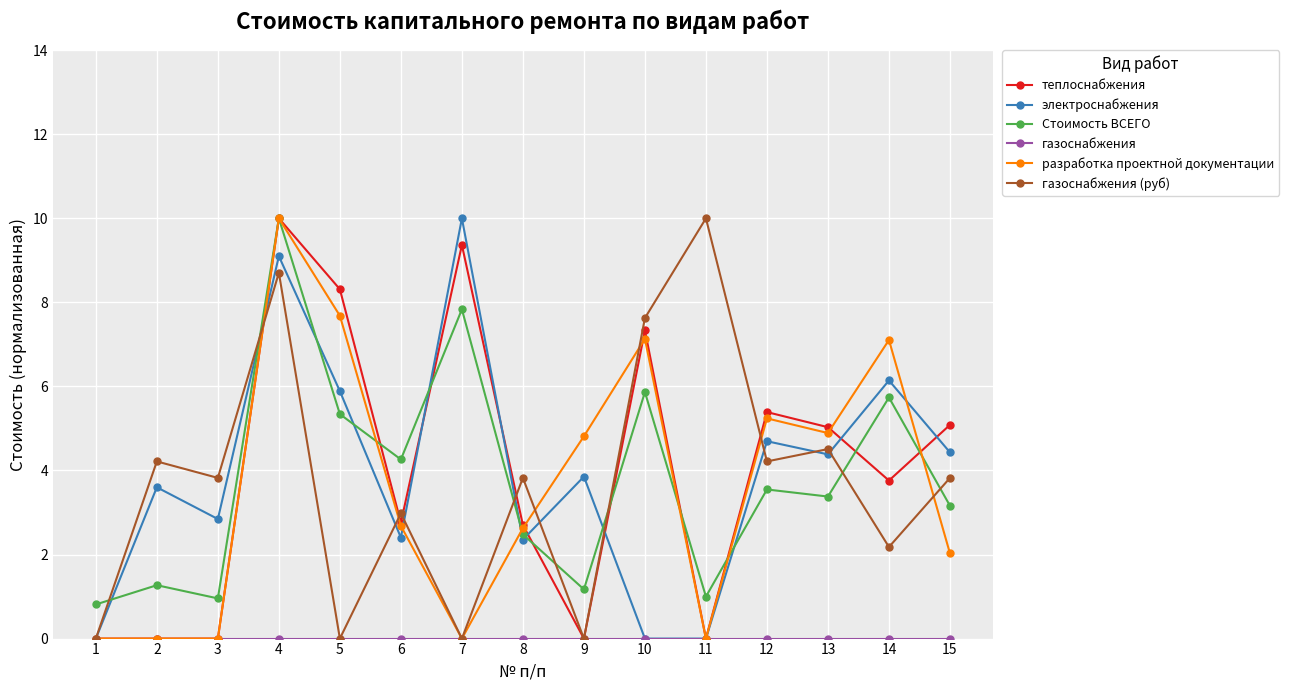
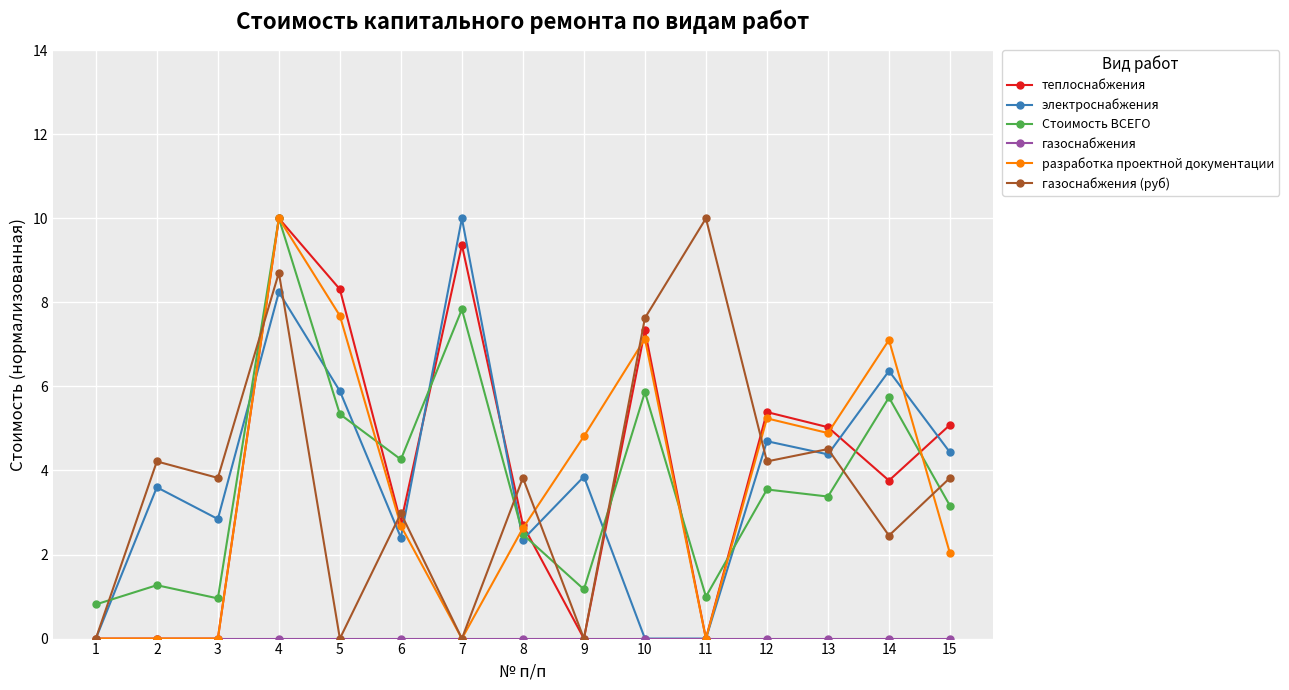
электроснабжения, 4: 9.1 -> 8.2
электроснабжения, 14: 6.1 -> 6.4
газоснабжения (руб), 14: 2.2 -> 2.5
